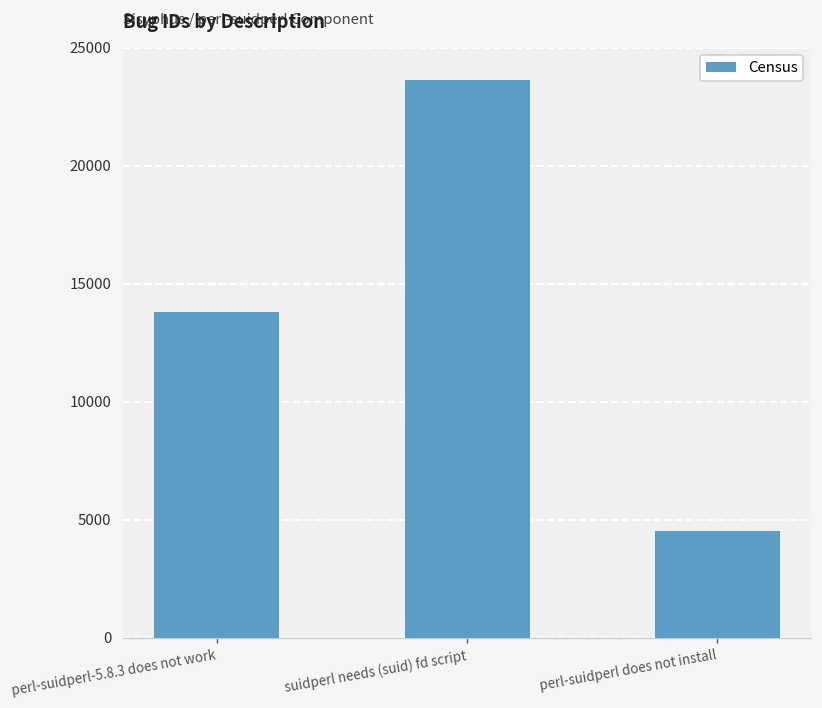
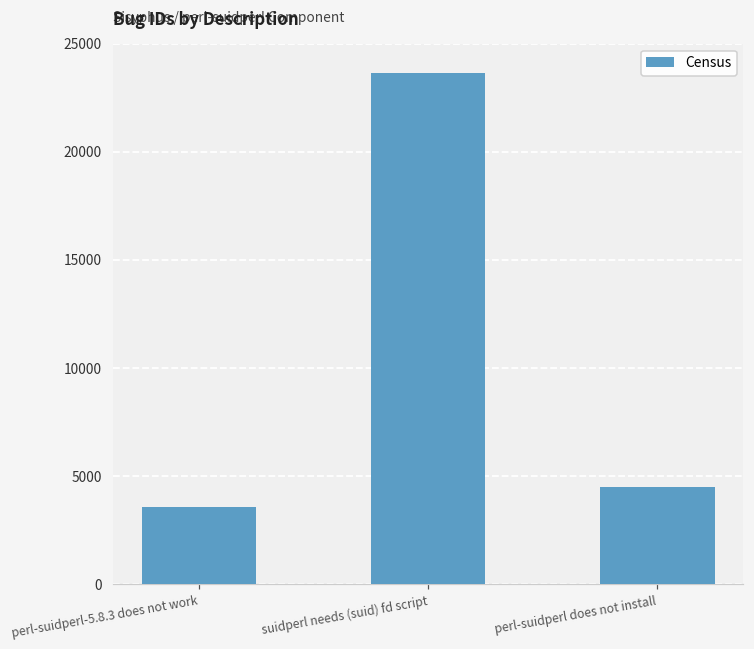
perl-suidperl-5.8.3 does not work: 13800 -> 3600
